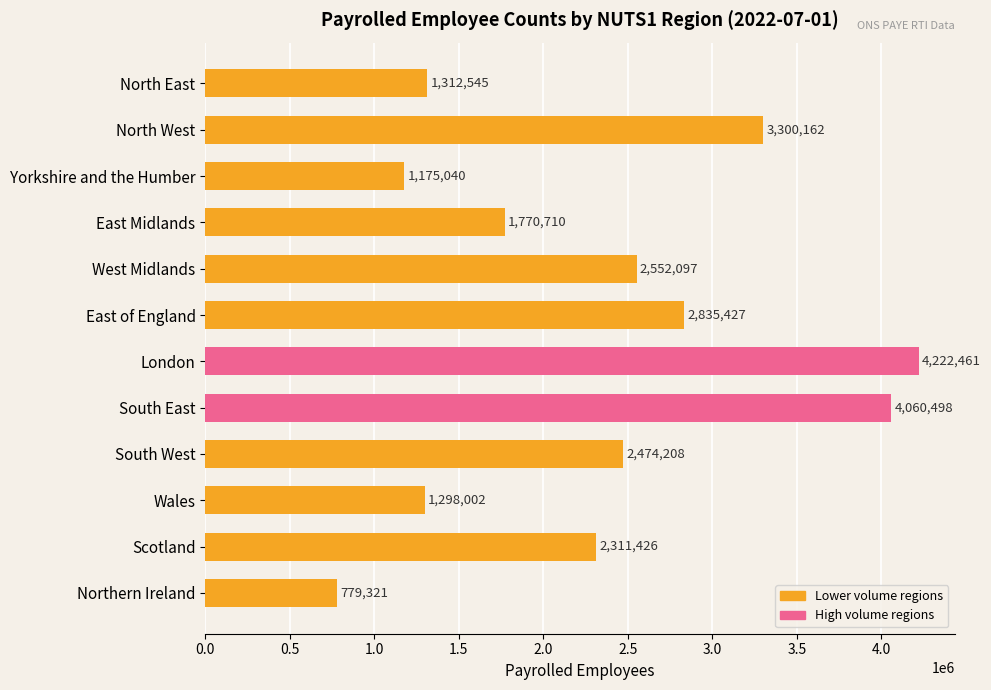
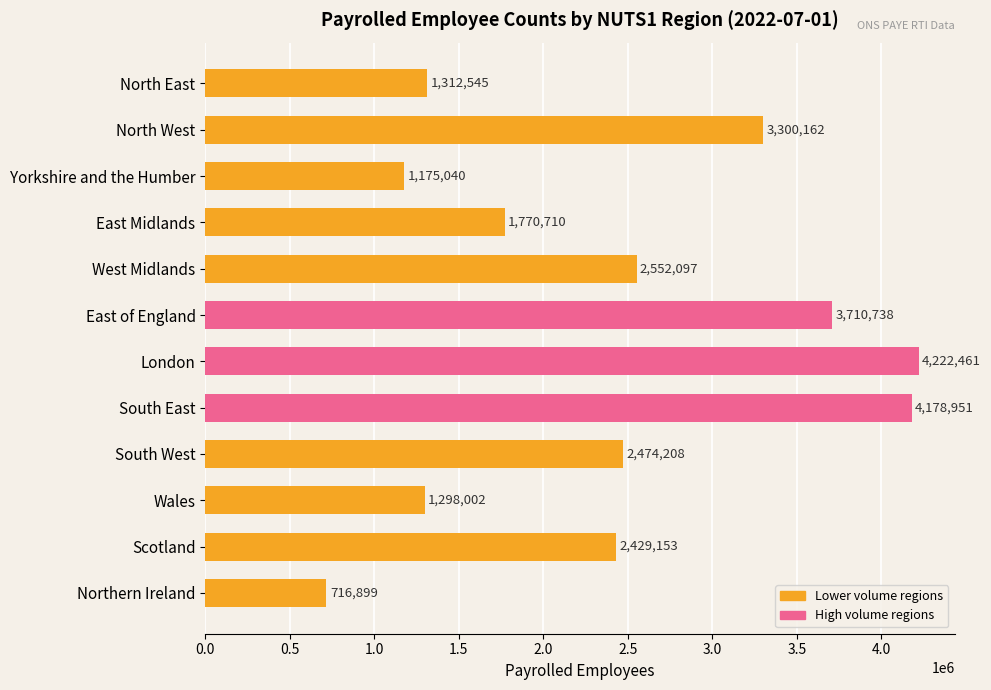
East of England: 2,835,427 -> 3,710,738
South East: 4,060,498 -> 4,178,951
Scotland: 2,311,426 -> 2,429,153
Northern Ireland: 779,321 -> 716,899
